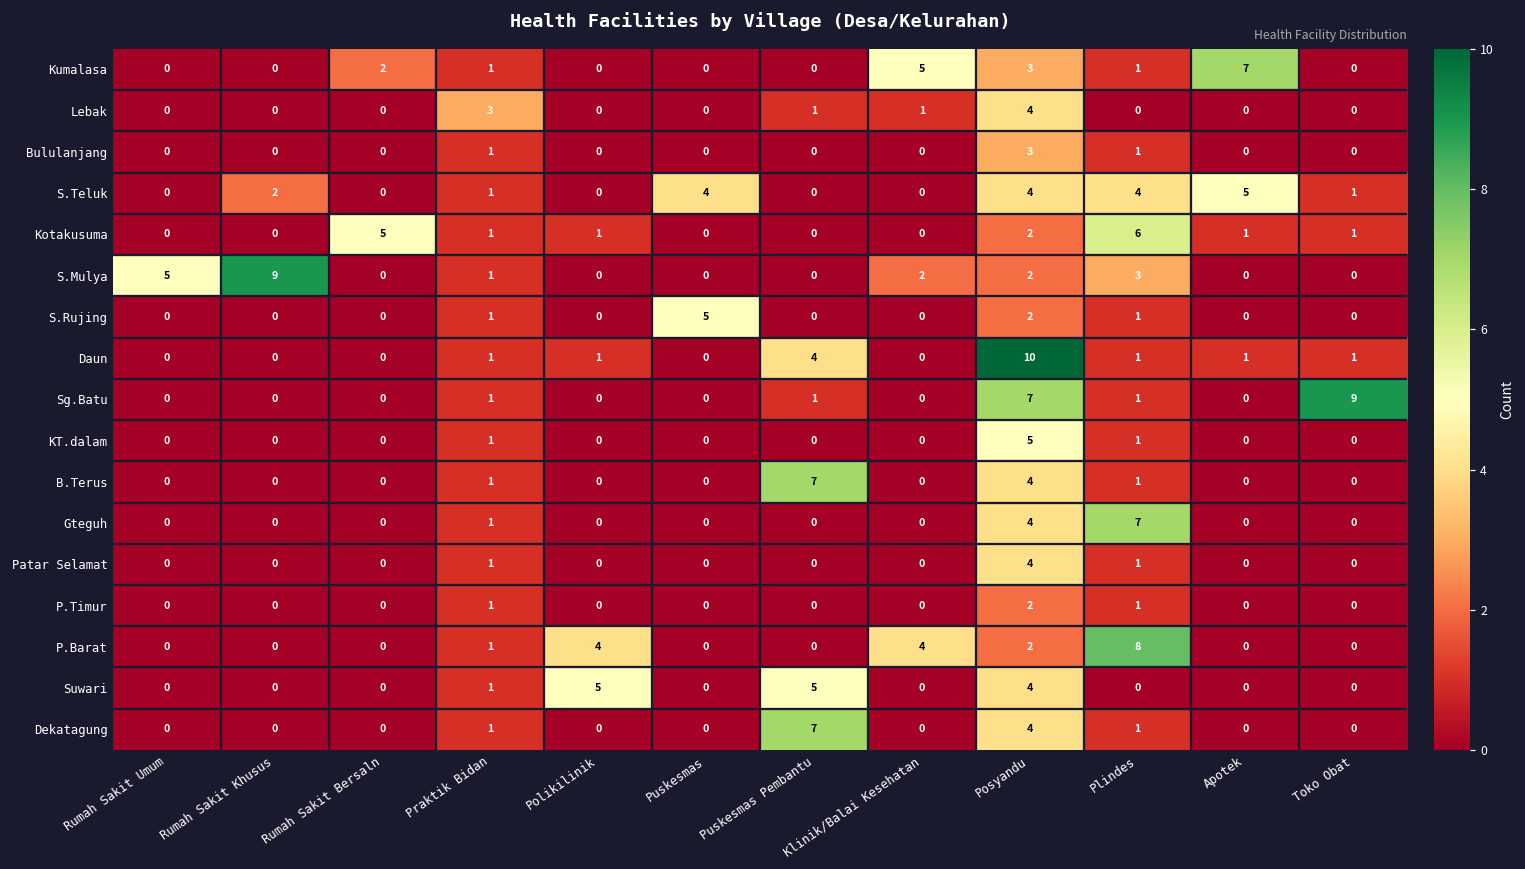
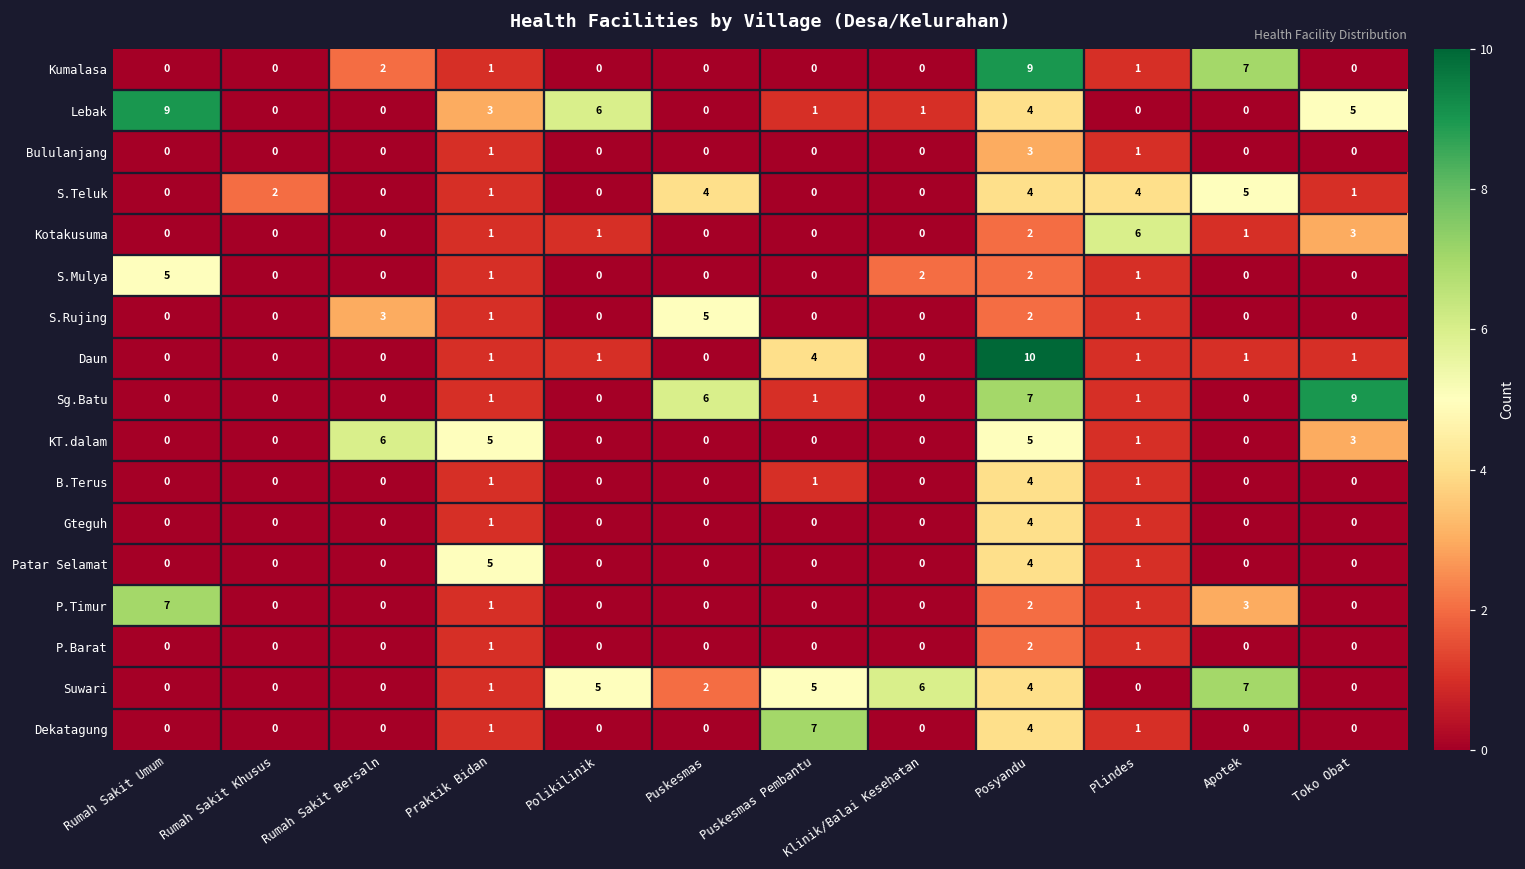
Kumalasa, Klinik/Balai Kesehatan: 5 -> 0
Kumalasa, Posyandu: 3 -> 9
Lebak, Rumah Sakit Umum: 0 -> 9
Lebak, Polikilinik: 0 -> 6
Lebak, Toko Obat: 0 -> 5
Kotakusuma, Rumah Sakit Bersaln: 5 -> 0
Kotakusuma, Toko Obat: 1 -> 3
S.Mulya, Rumah Sakit Khusus: 9 -> 0
S.Mulya, Plindes: 3 -> 1
S.Rujing, Rumah Sakit Bersaln: 0 -> 3
Sg.Batu, Puskesmas: 0 -> 6
KT.dalam, Rumah Sakit Bersaln: 0 -> 6
KT.dalam, Praktik Bidan: 1 -> 5
KT.dalam, Toko Obat: 0 -> 3
B.Terus, Puskesmas Pembantu: 7 -> 1
Gteguh, Plindes: 7 -> 1
Patar Selamat, Praktik Bidan: 1 -> 5
P.Timur, Rumah Sakit Umum: 0 -> 7
P.Timur, Apotek: 0 -> 3
P.Barat, Polikilinik: 4 -> 0
P.Barat, Klinik/Balai Kesehatan: 4 -> 0
P.Barat, Plindes: 8 -> 1
Suwari, Puskesmas: 0 -> 2
Suwari, Klinik/Balai Kesehatan: 0 -> 6
Suwari, Apotek: 0 -> 7
